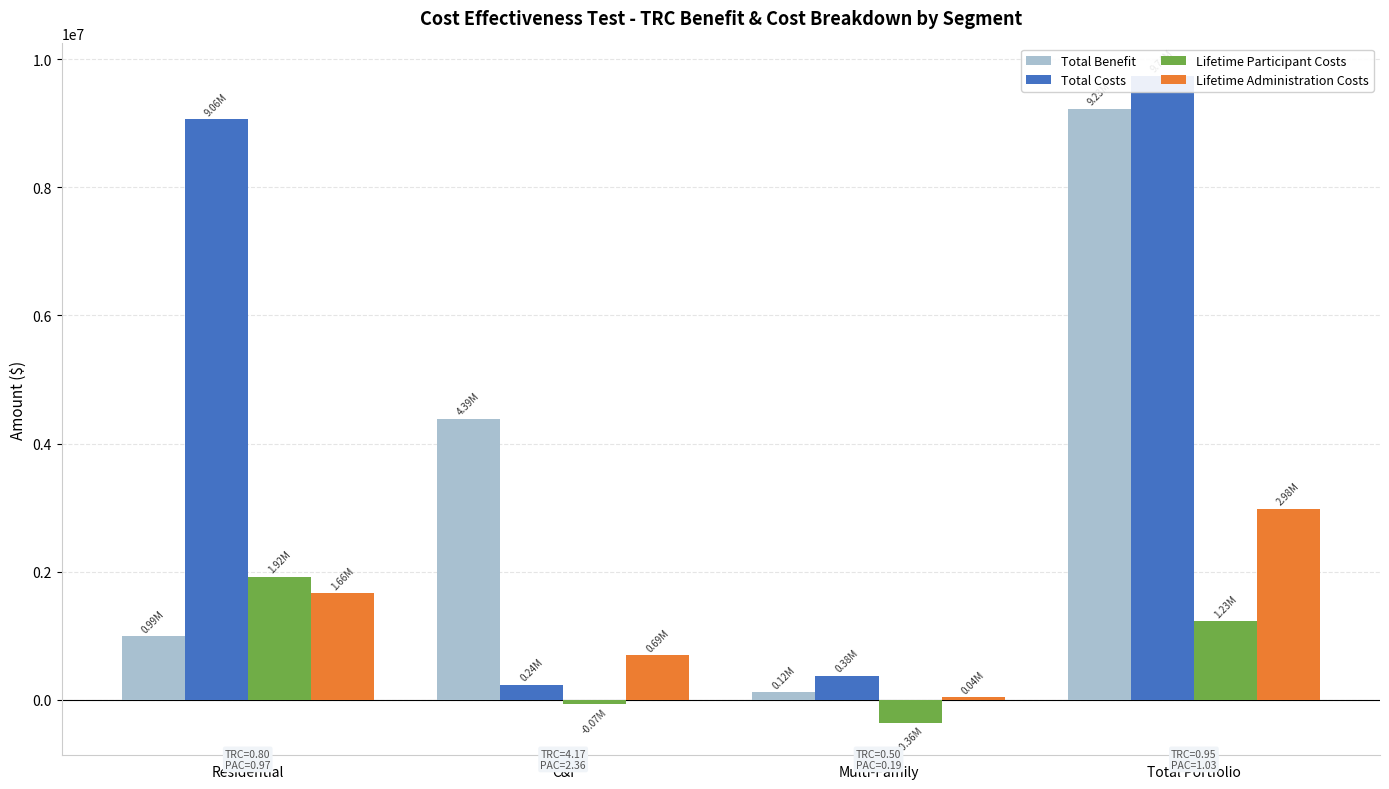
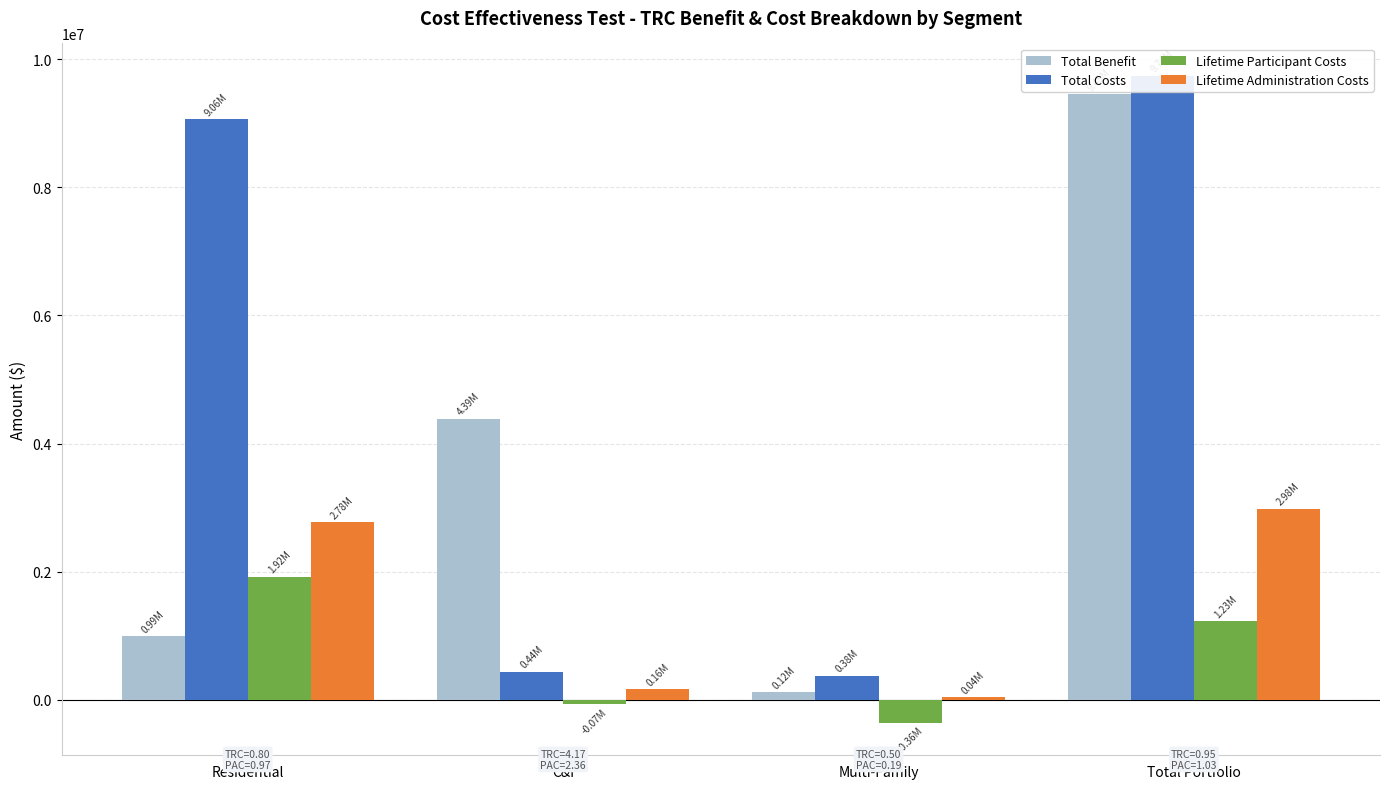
Lifetime Administration Costs, Residential: 1.66M -> 2.78M
Total Costs, C&I: 0.24M -> 0.44M
Lifetime Administration Costs, C&I: 0.69M -> 0.16M
Total Benefit, Total Portfolio: 9200000 -> 9400000
